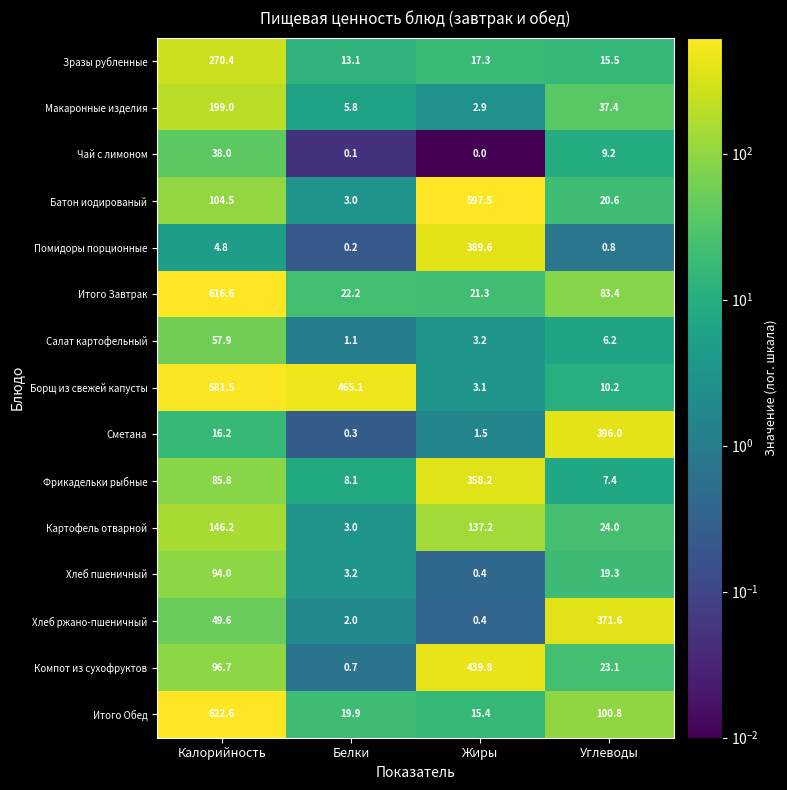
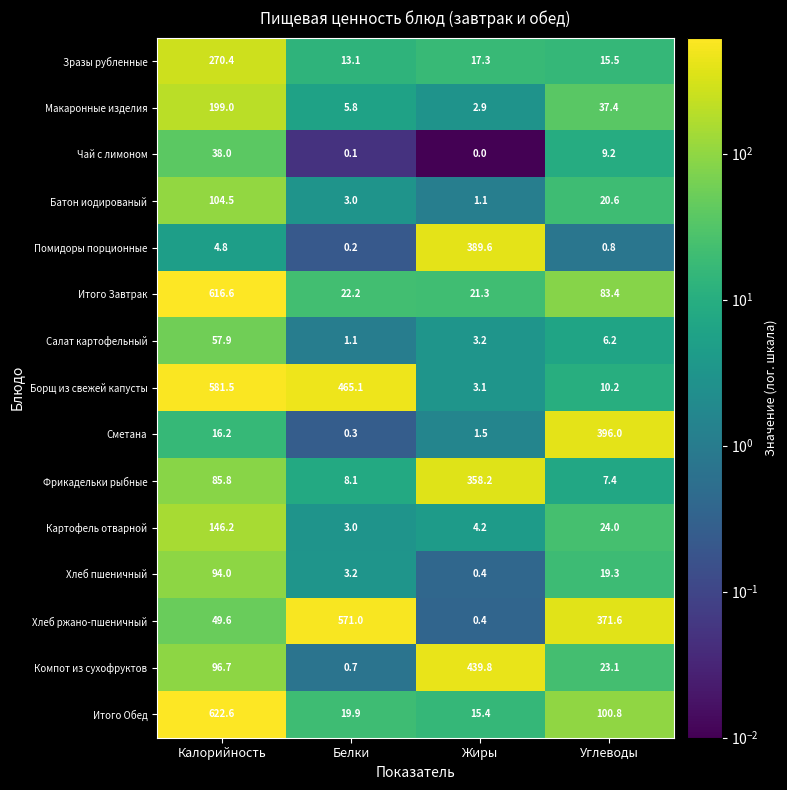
Батон иодированый, Жиры: 597.5 -> 1.1
Картофель отварной, Жиры: 137.2 -> 4.2
Хлеб ржано-пшеничный, Белки: 2.0 -> 571.0
